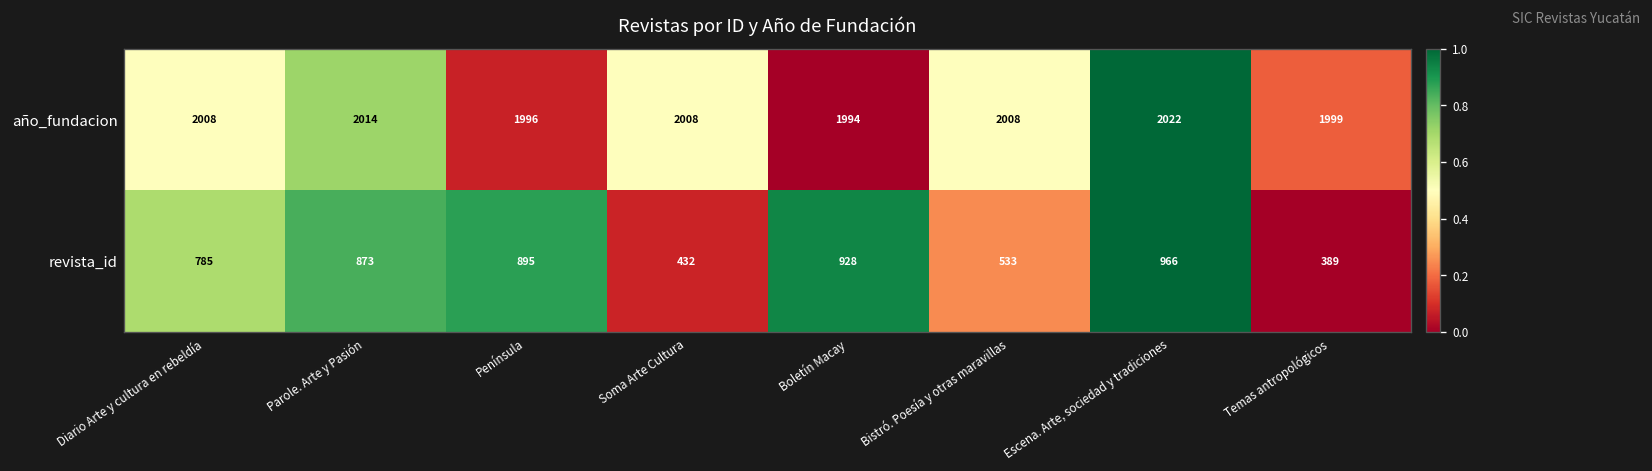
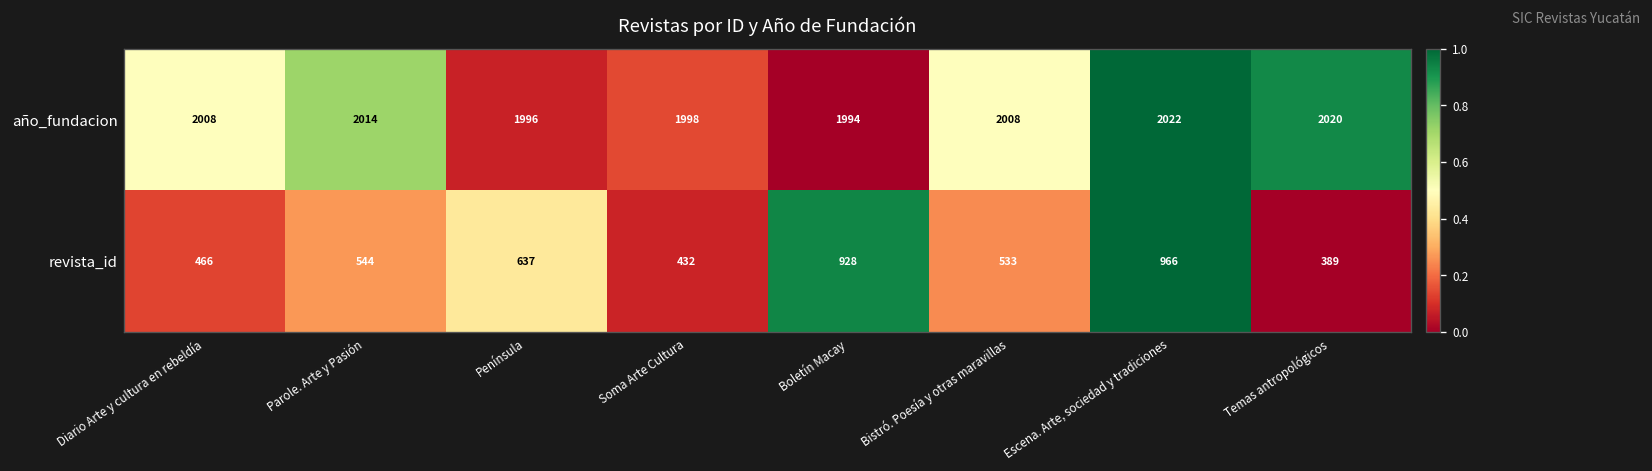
año_fundacion, Soma Arte Cultura: 2008 -> 1998
año_fundacion, Temas antropológicos: 1999 -> 2020
revista_id, Diario Arte y cultura en rebeldía: 785 -> 466
revista_id, Parole. Arte y Pasión: 873 -> 544
revista_id, Península: 895 -> 637
